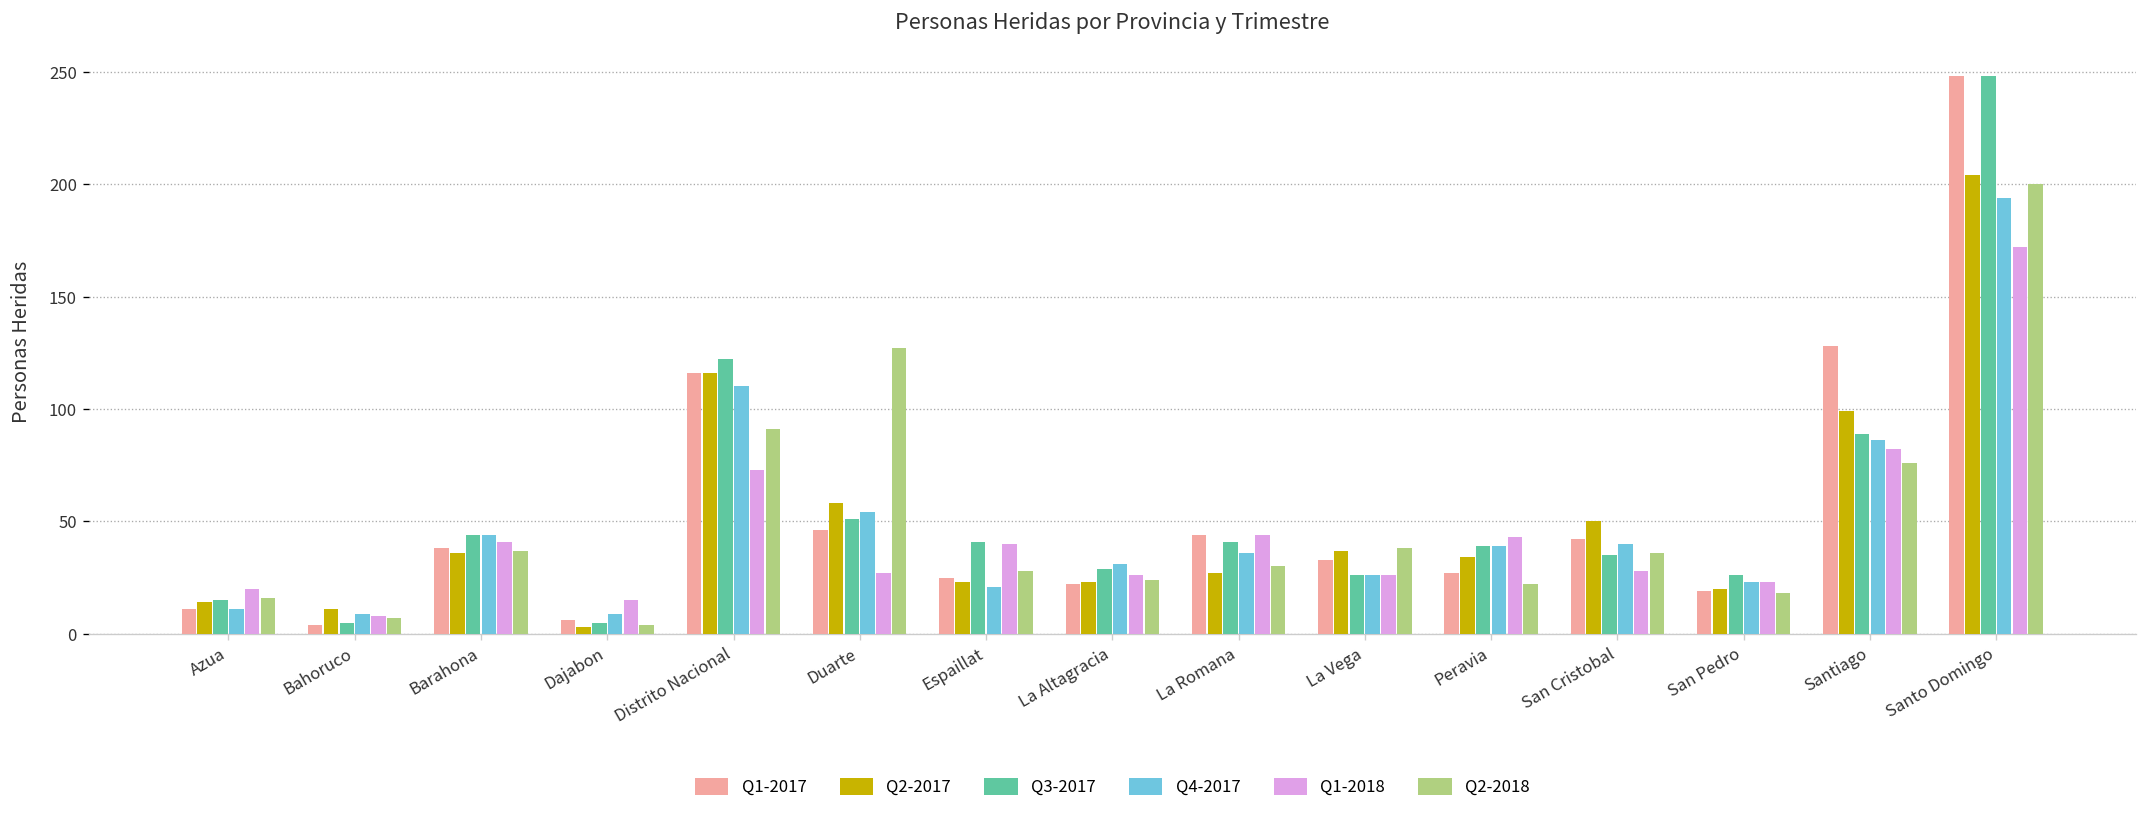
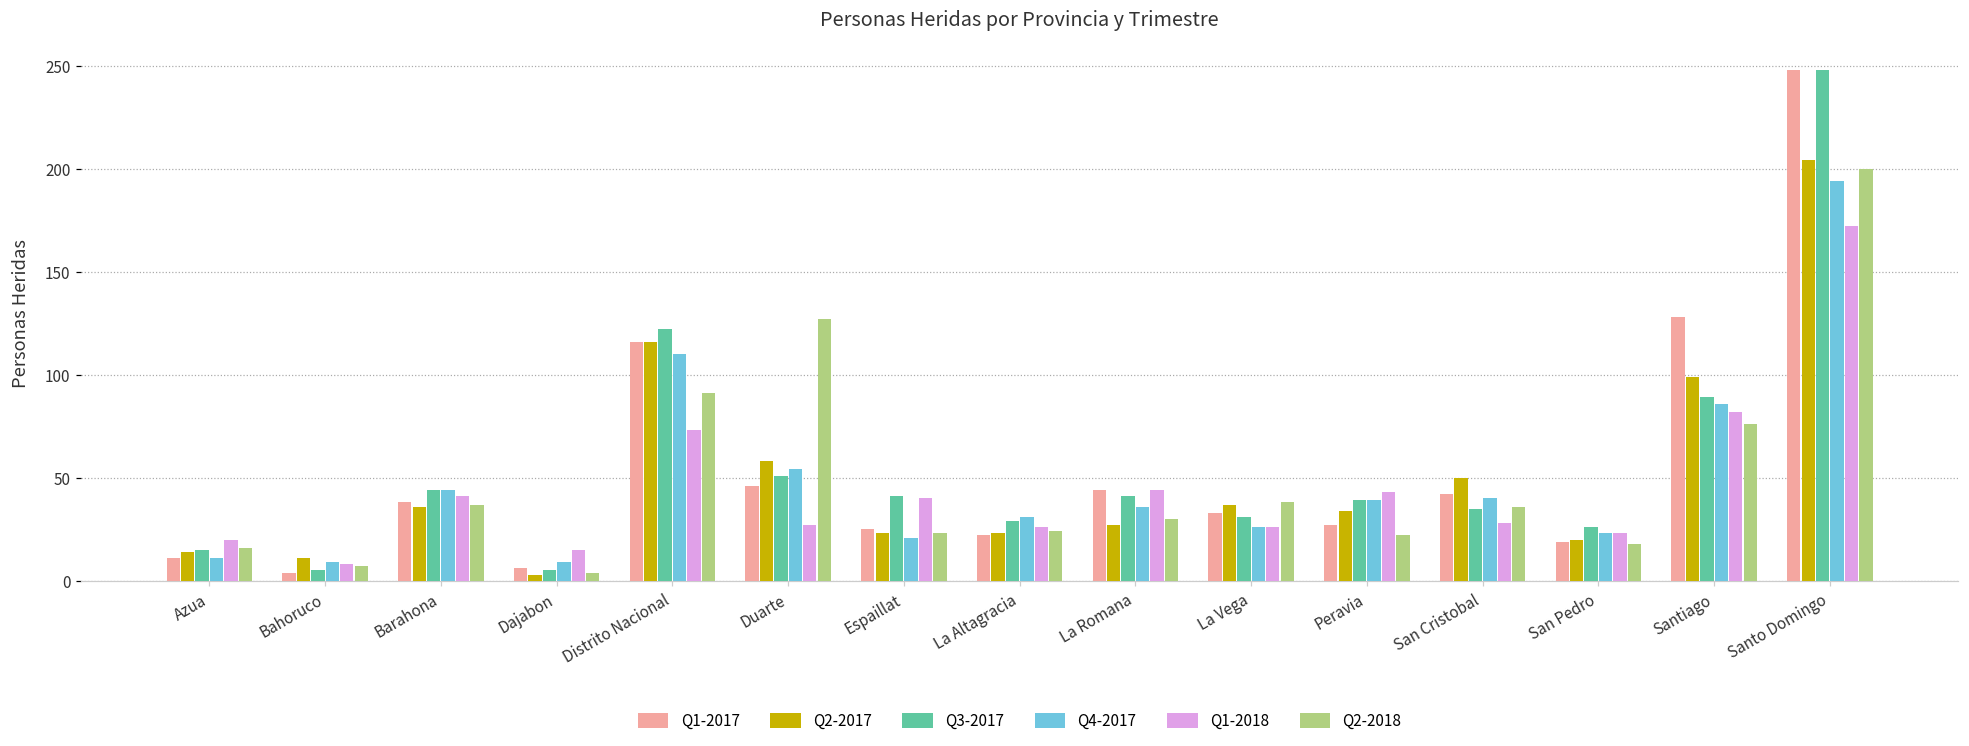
Q2-2018, Espaillat: 28 -> 23
Q3-2017, La Vega: 26 -> 31
